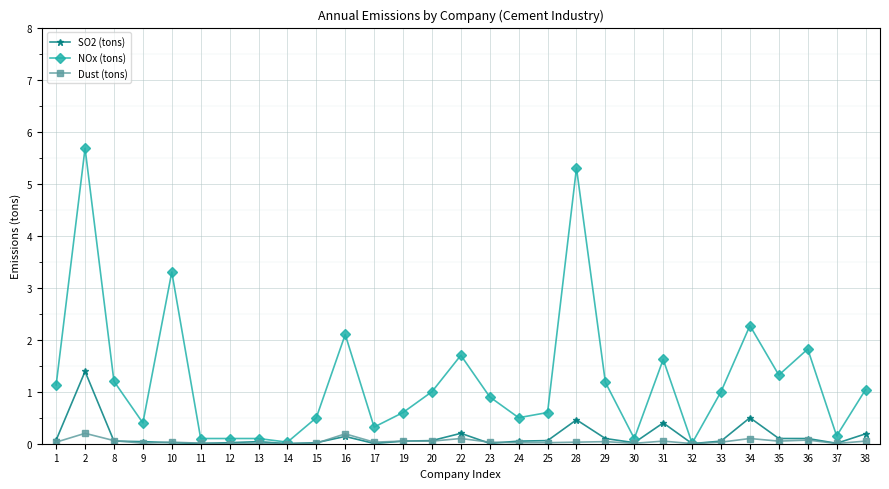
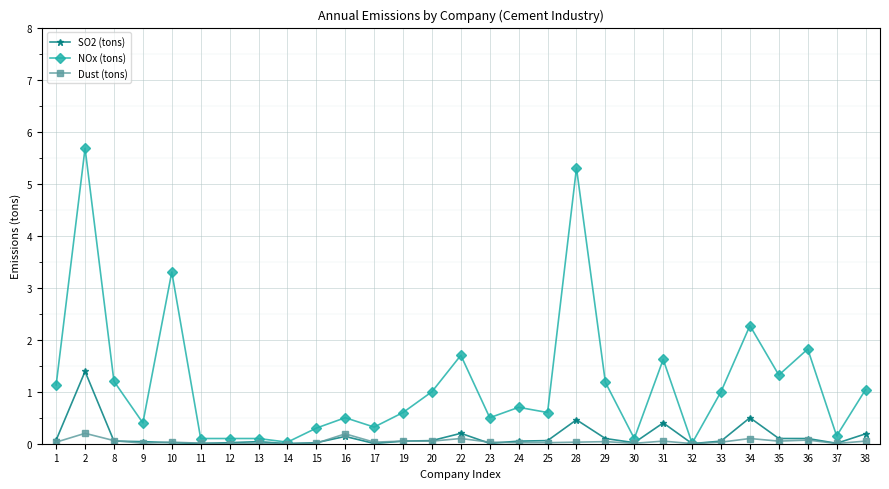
NOx (tons), 15: 0.5 -> 0.3
NOx (tons), 16: 2.1 -> 0.5
NOx (tons), 23: 0.9 -> 0.5
NOx (tons), 24: 0.5 -> 0.7
